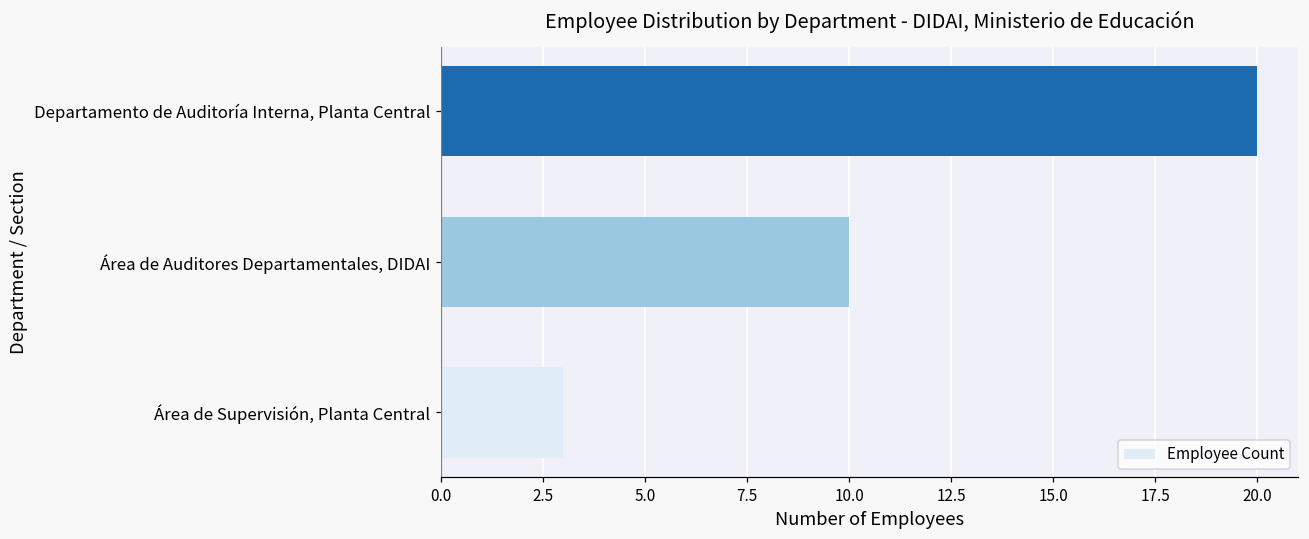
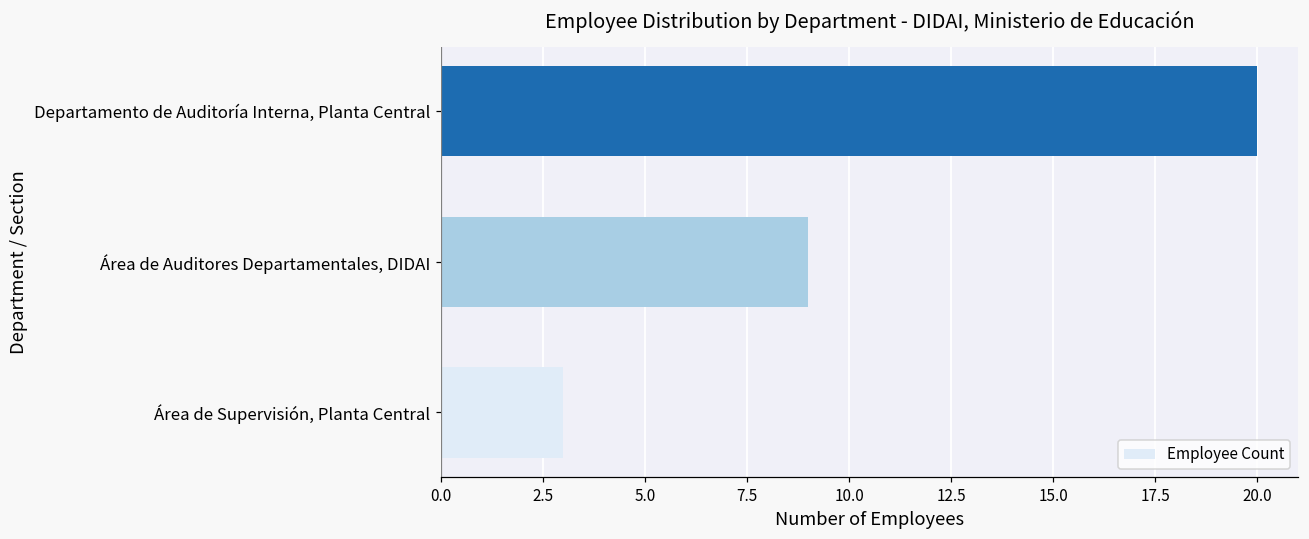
Área de Auditores Departamentales, DIDAI: 10 -> 9
